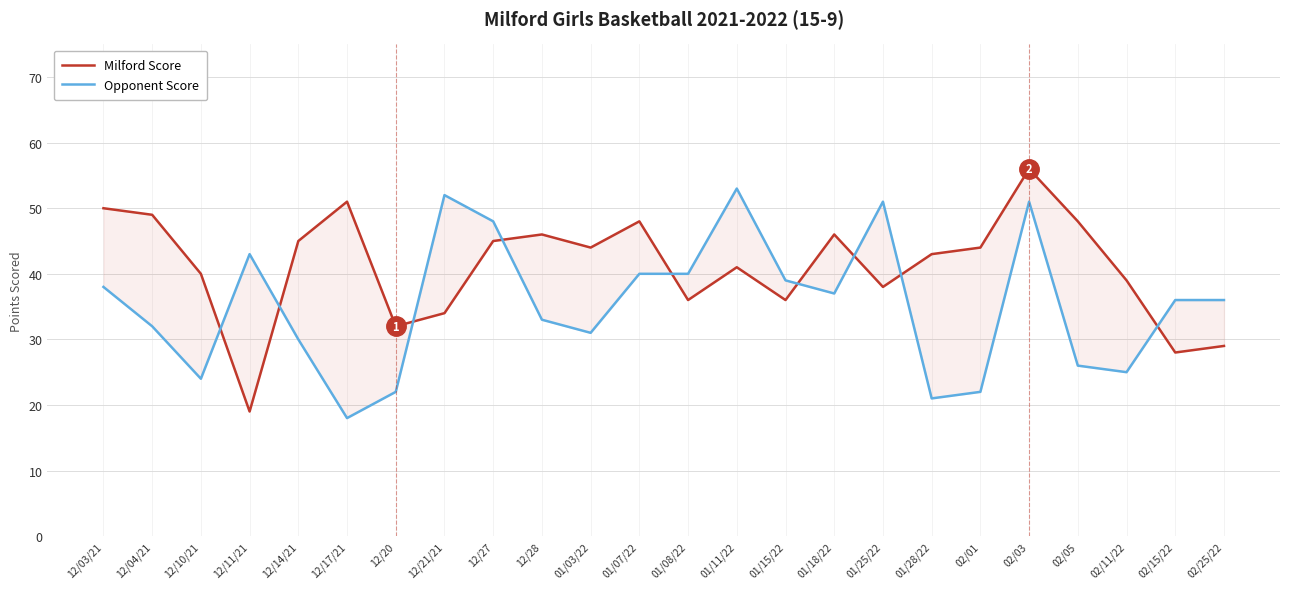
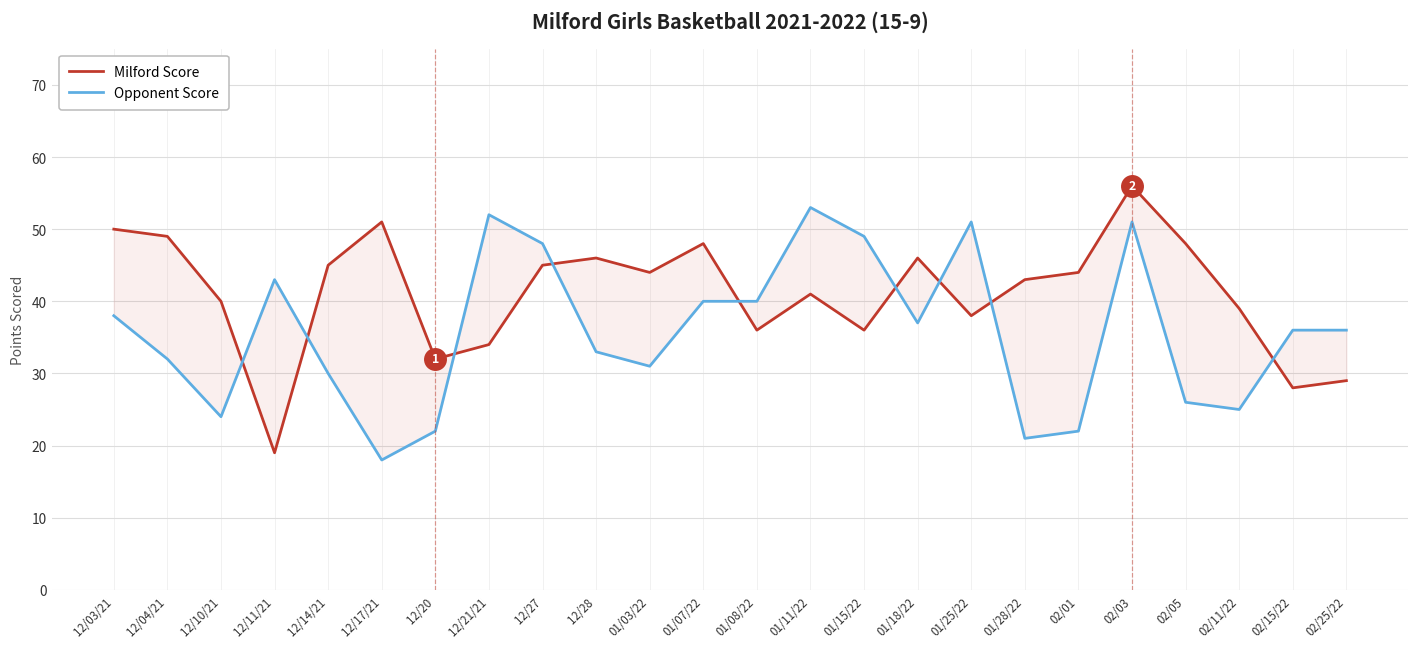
Opponent Score, 01/15/22: 39 -> 49
